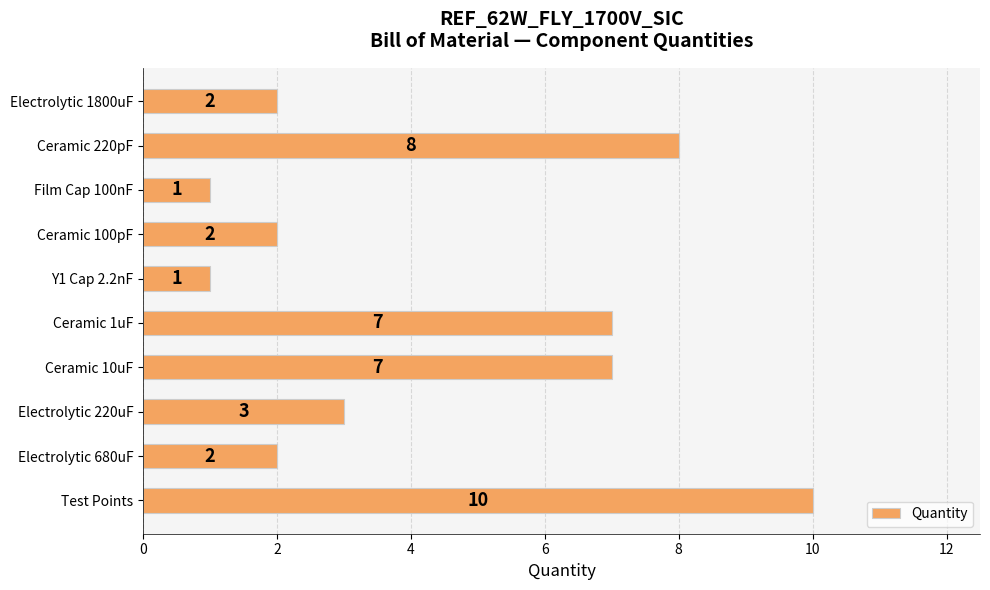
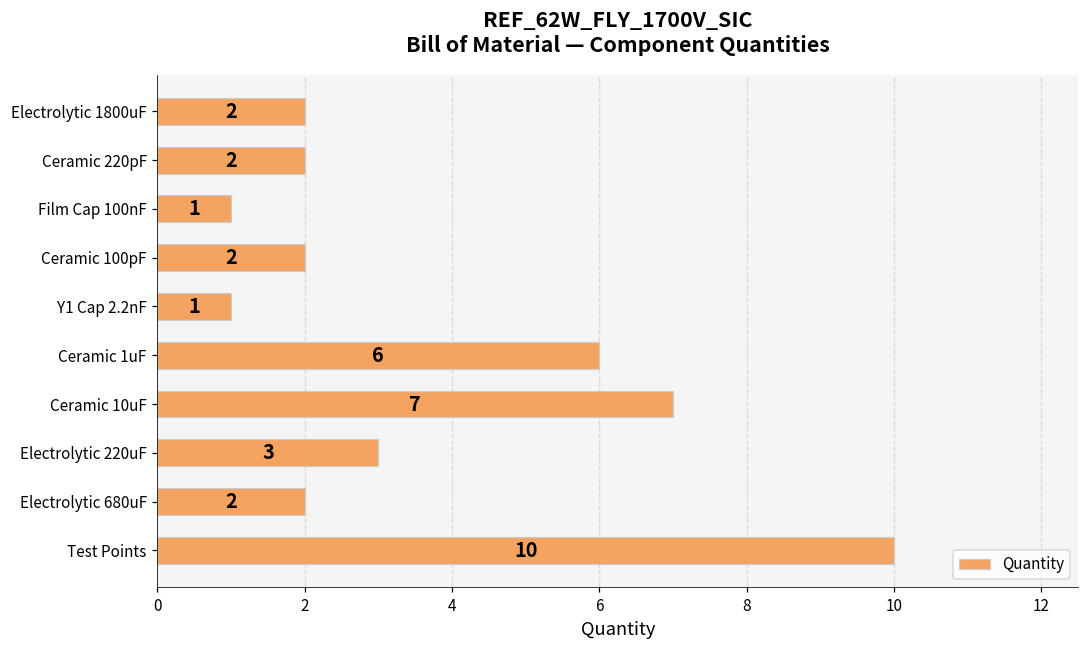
Ceramic 220pF: 8 -> 2
Ceramic 1uF: 7 -> 6
